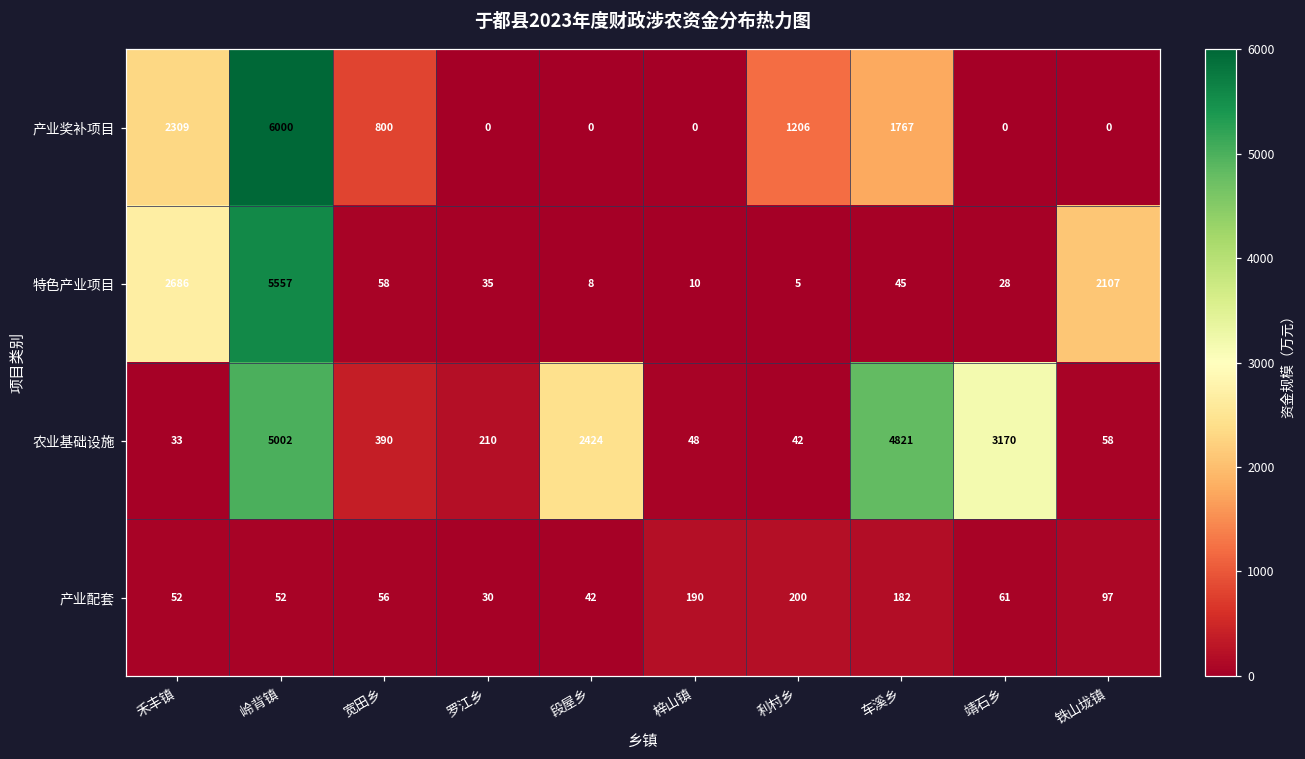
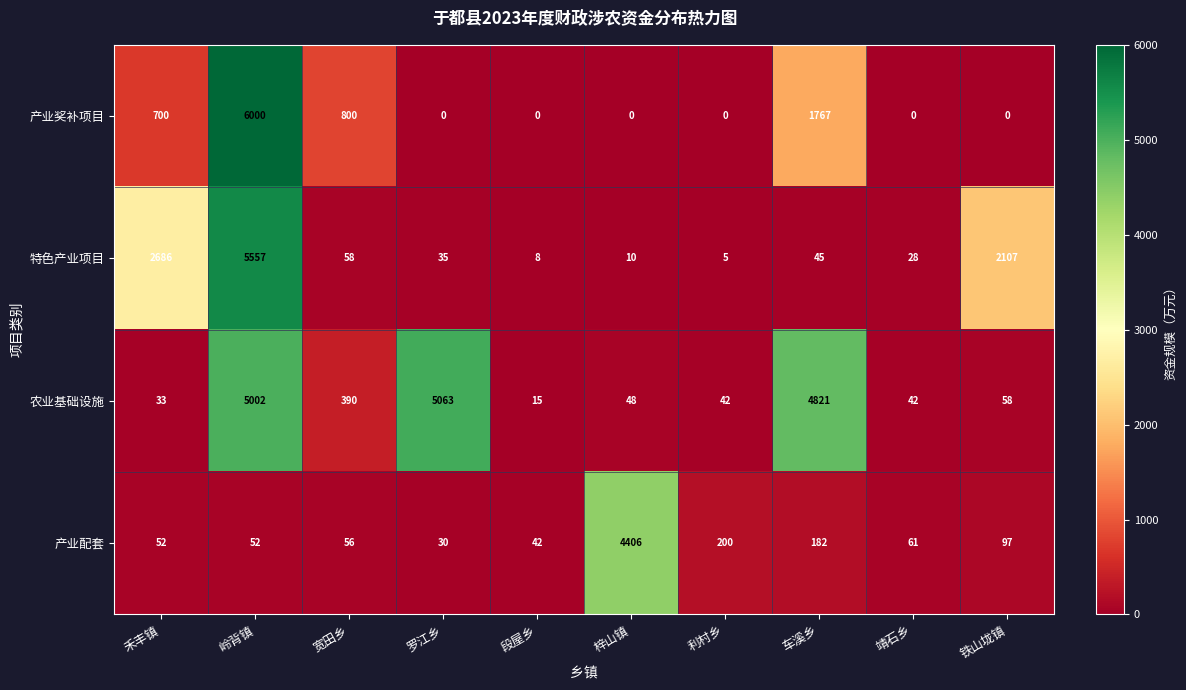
产业奖补项目, 禾丰镇: 2309 -> 700
产业奖补项目, 利村乡: 1206 -> 0
农业基础设施, 罗江乡: 210 -> 5063
农业基础设施, 段屋乡: 2424 -> 15
农业基础设施, 靖石乡: 3170 -> 42
产业配套, 梓山镇: 190 -> 4406
